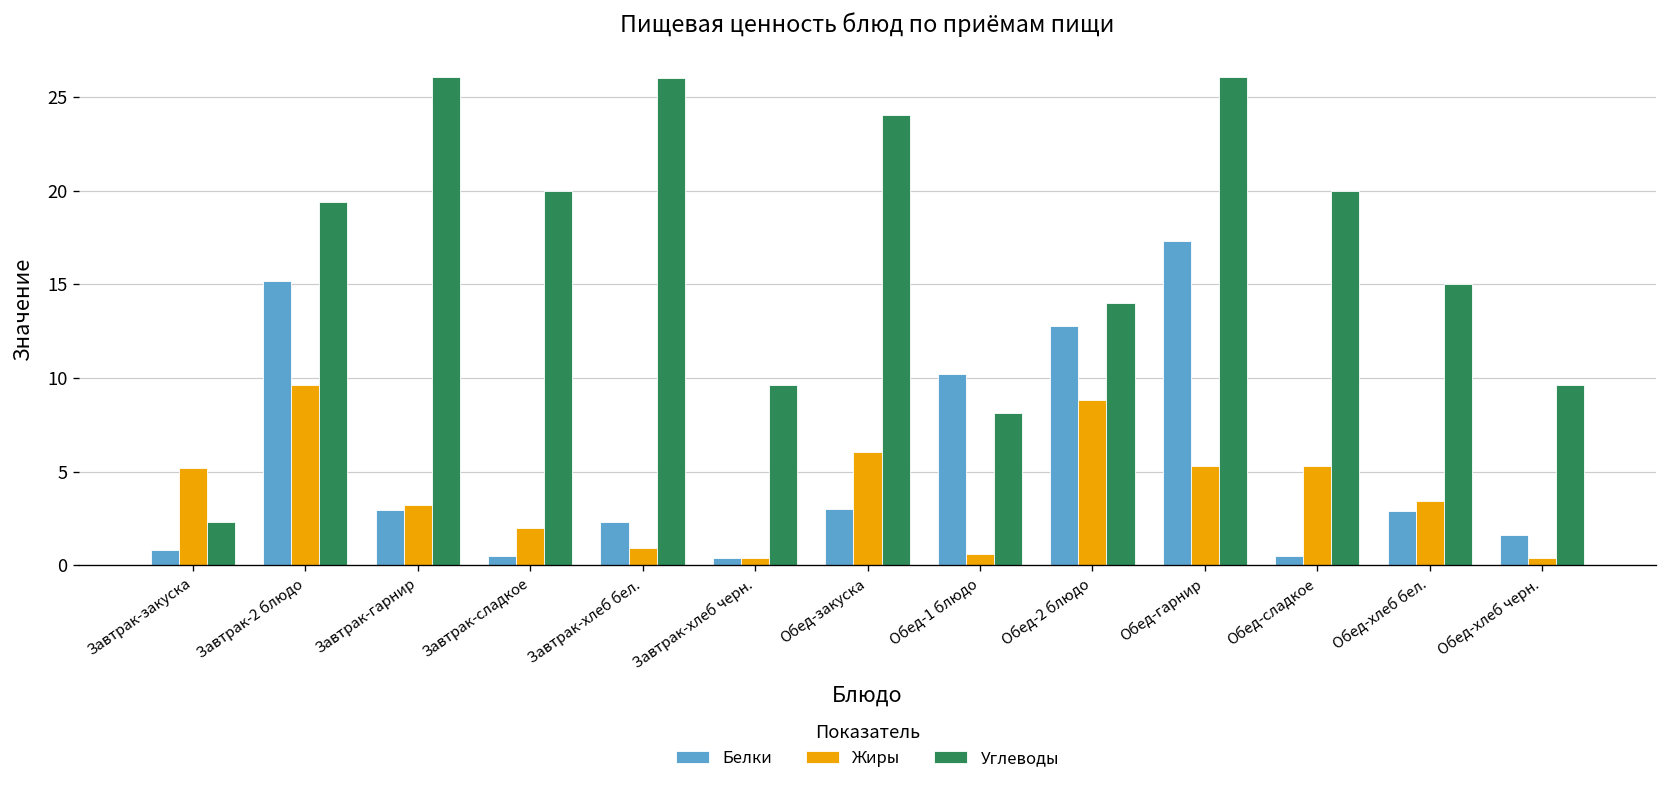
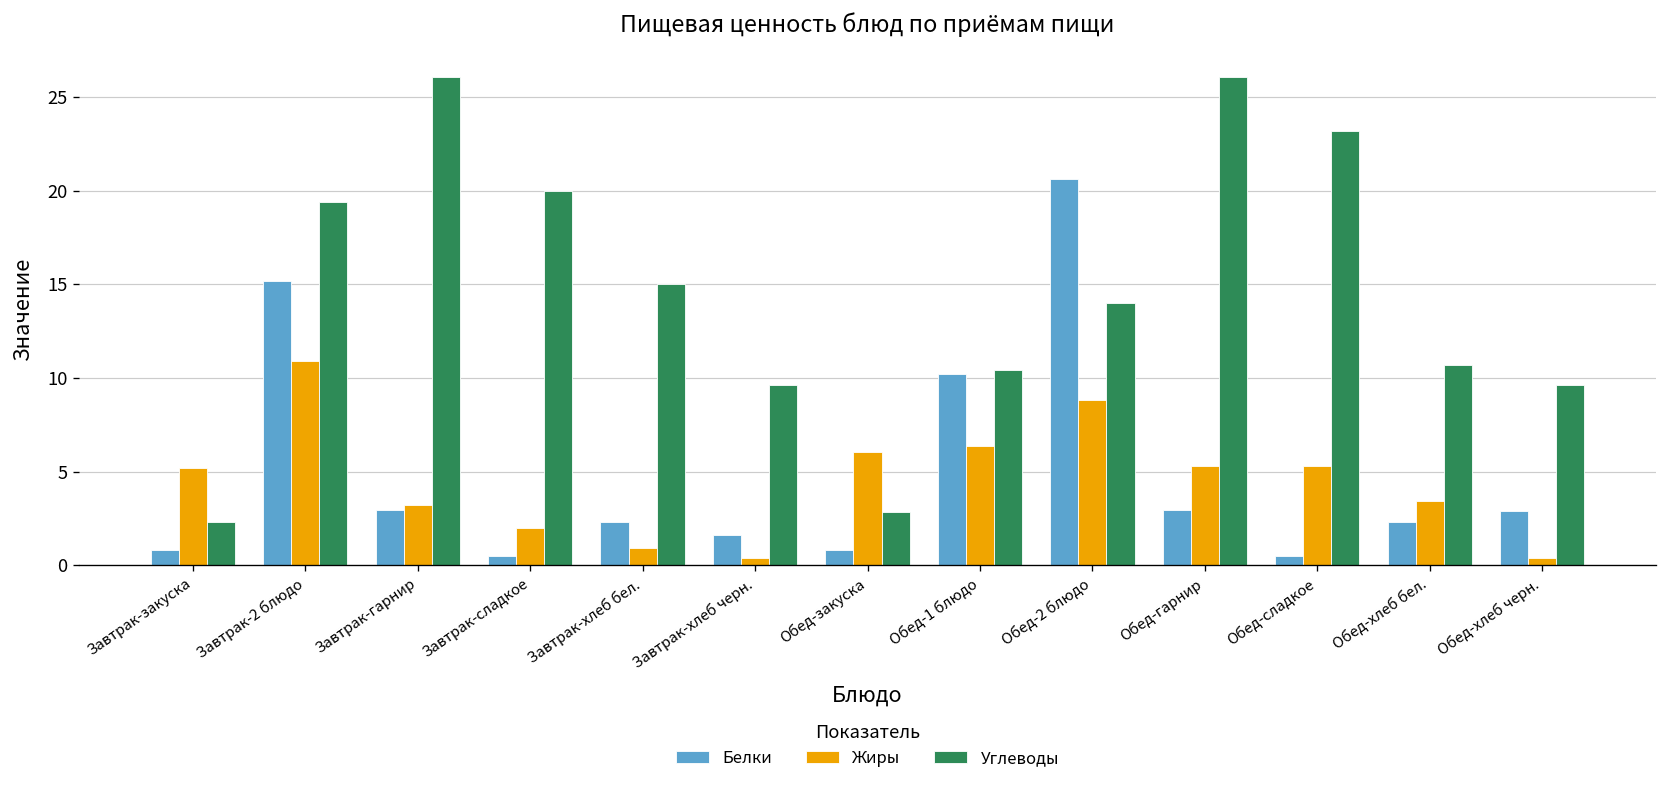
Жиры, Завтрак-2 блюдо: 9.6 -> 10.9
Углеводы, Завтрак-хлеб бел.: 26 -> 15
Белки, Завтрак-хлеб черн.: 0.4 -> 1.6
Белки, Обед-закуска: 3.0 -> 0.8
Углеводы, Обед-закуска: 24.0 -> 2.8
Жиры, Обед-1 блюдо: 0.6 -> 6.4
Углеводы, Обед-1 блюдо: 8.1 -> 10.4
Белки, Обед-2 блюдо: 12.8 -> 20.6
Белки, Обед-гарнир: 17.3 -> 3.0
Углеводы, Обед-сладкое: 20.0 -> 23.2
Белки, Обед-хлеб бел.: 2.9 -> 2.3
Углеводы, Обед-хлеб бел.: 15.0 -> 10.7
Белки, Обед-хлеб черн.: 1.6 -> 2.9
